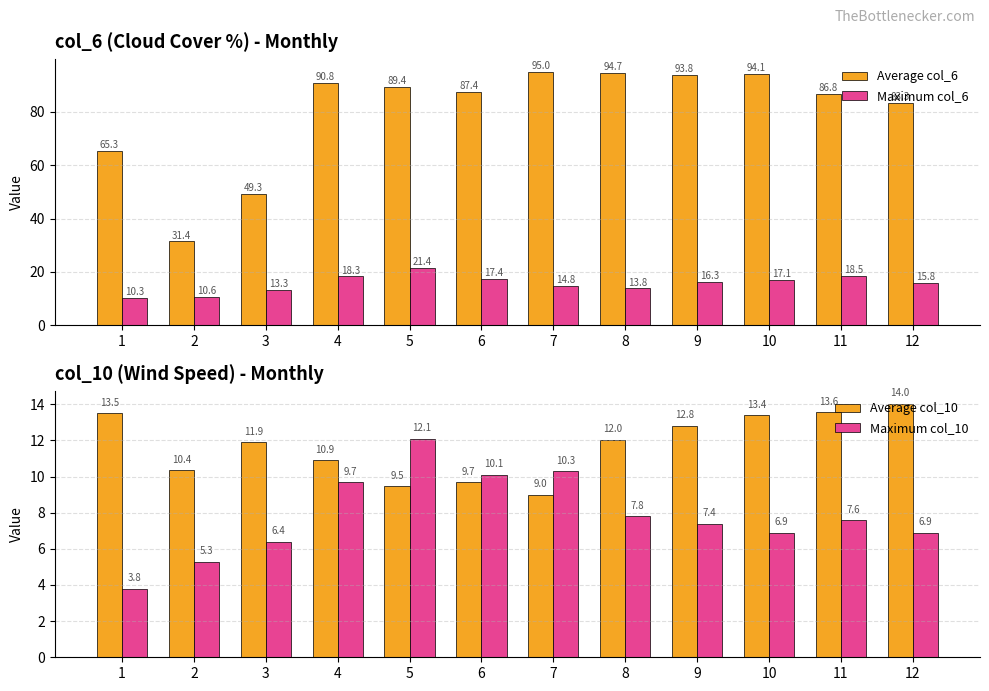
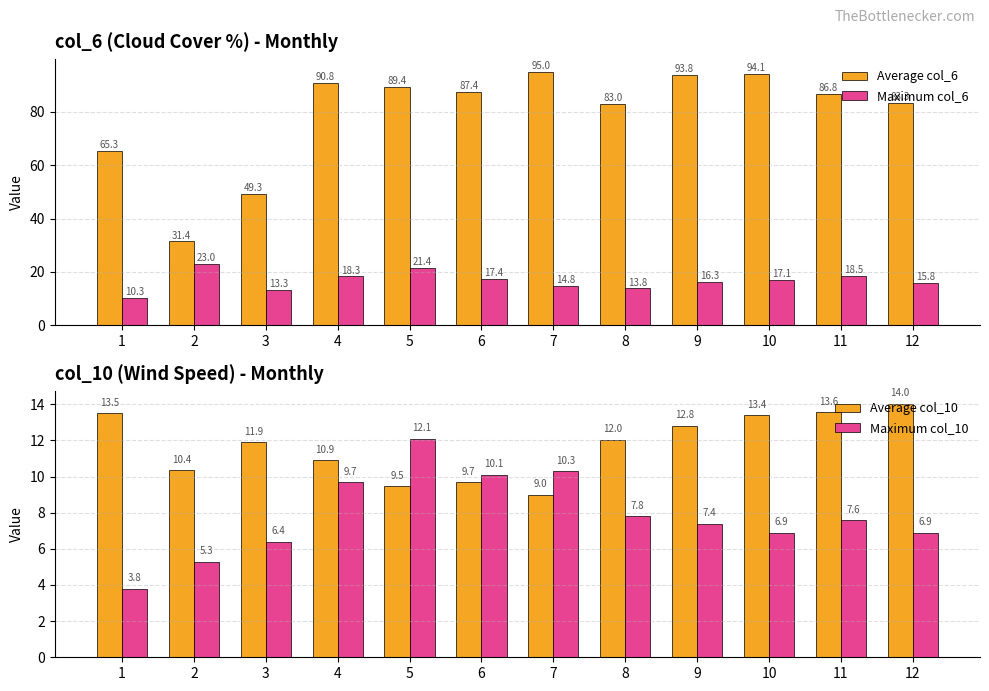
col_6 (Cloud Cover %) - Monthly, Maximum col_6, 2: 10.6 -> 23.0
col_6 (Cloud Cover %) - Monthly, Average col_6, 8: 94.7 -> 83.0
